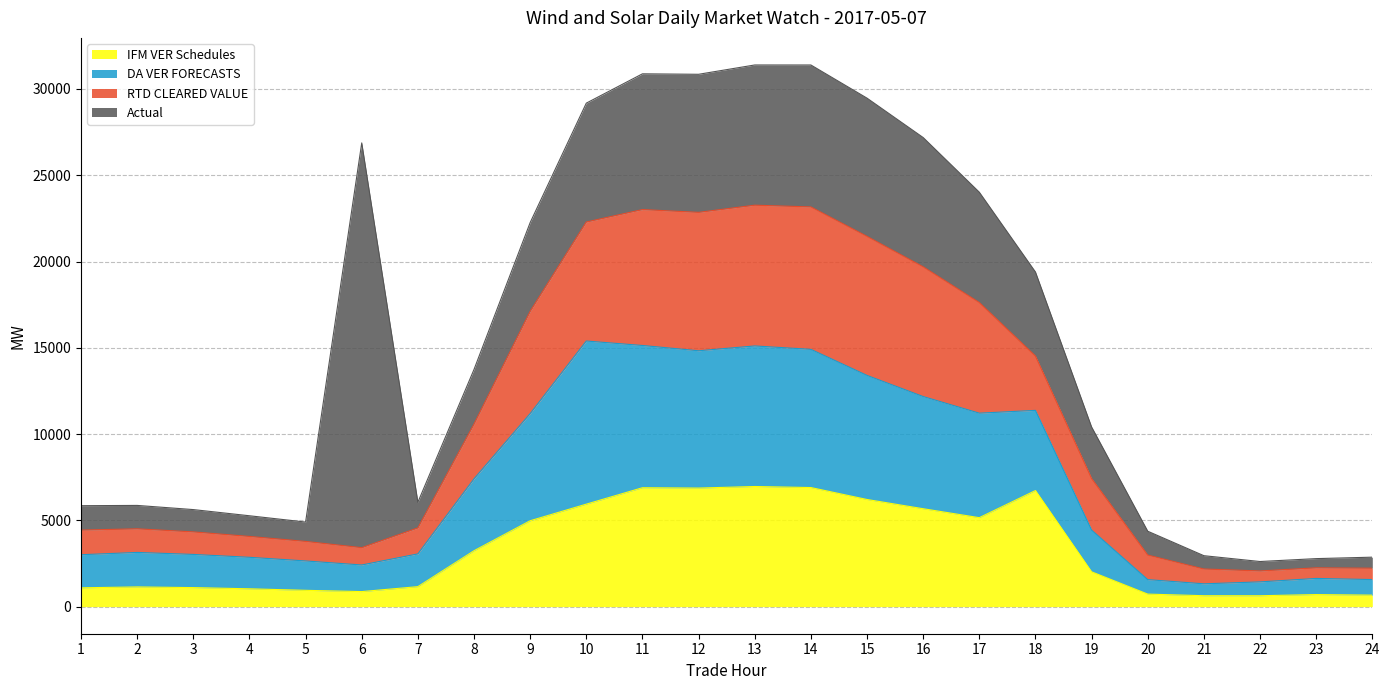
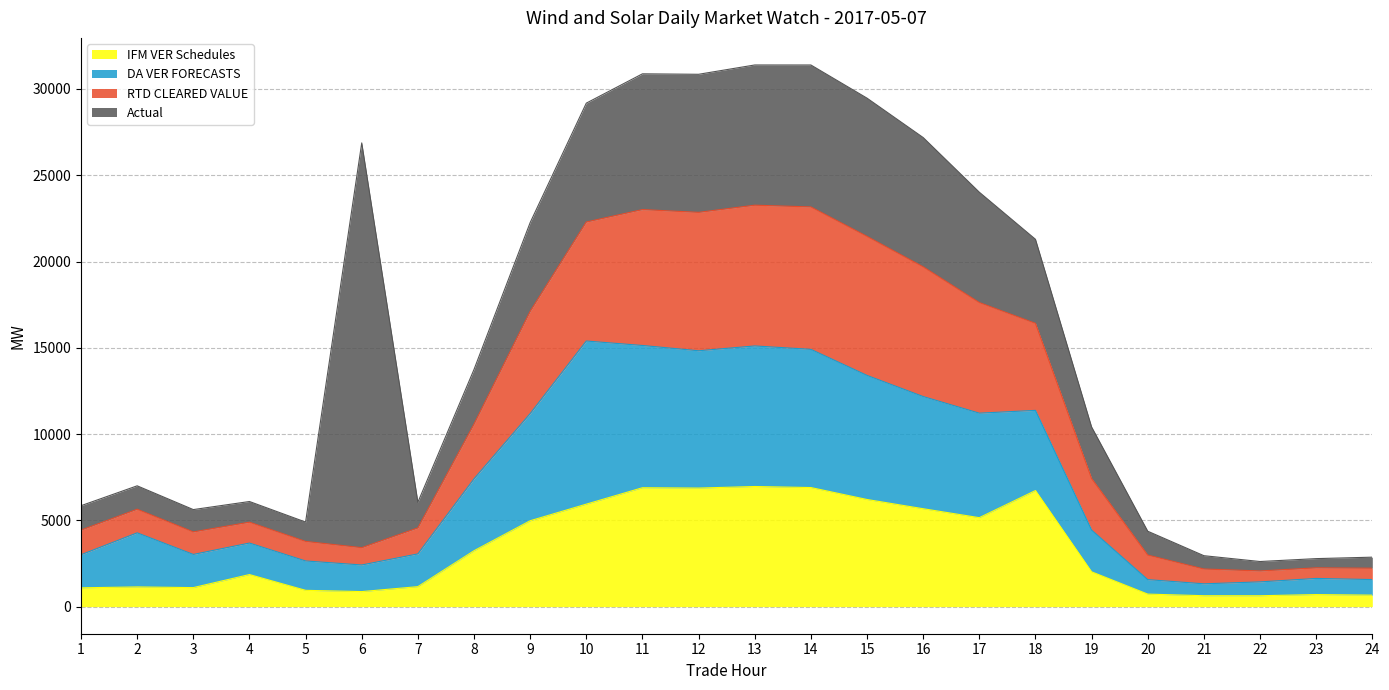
DA VER FORECASTS, 2: 2000 -> 3100
IFM VER Schedules, 4: 1000 -> 1900
RTD CLEARED VALUE, 18: 3100 -> 5000
